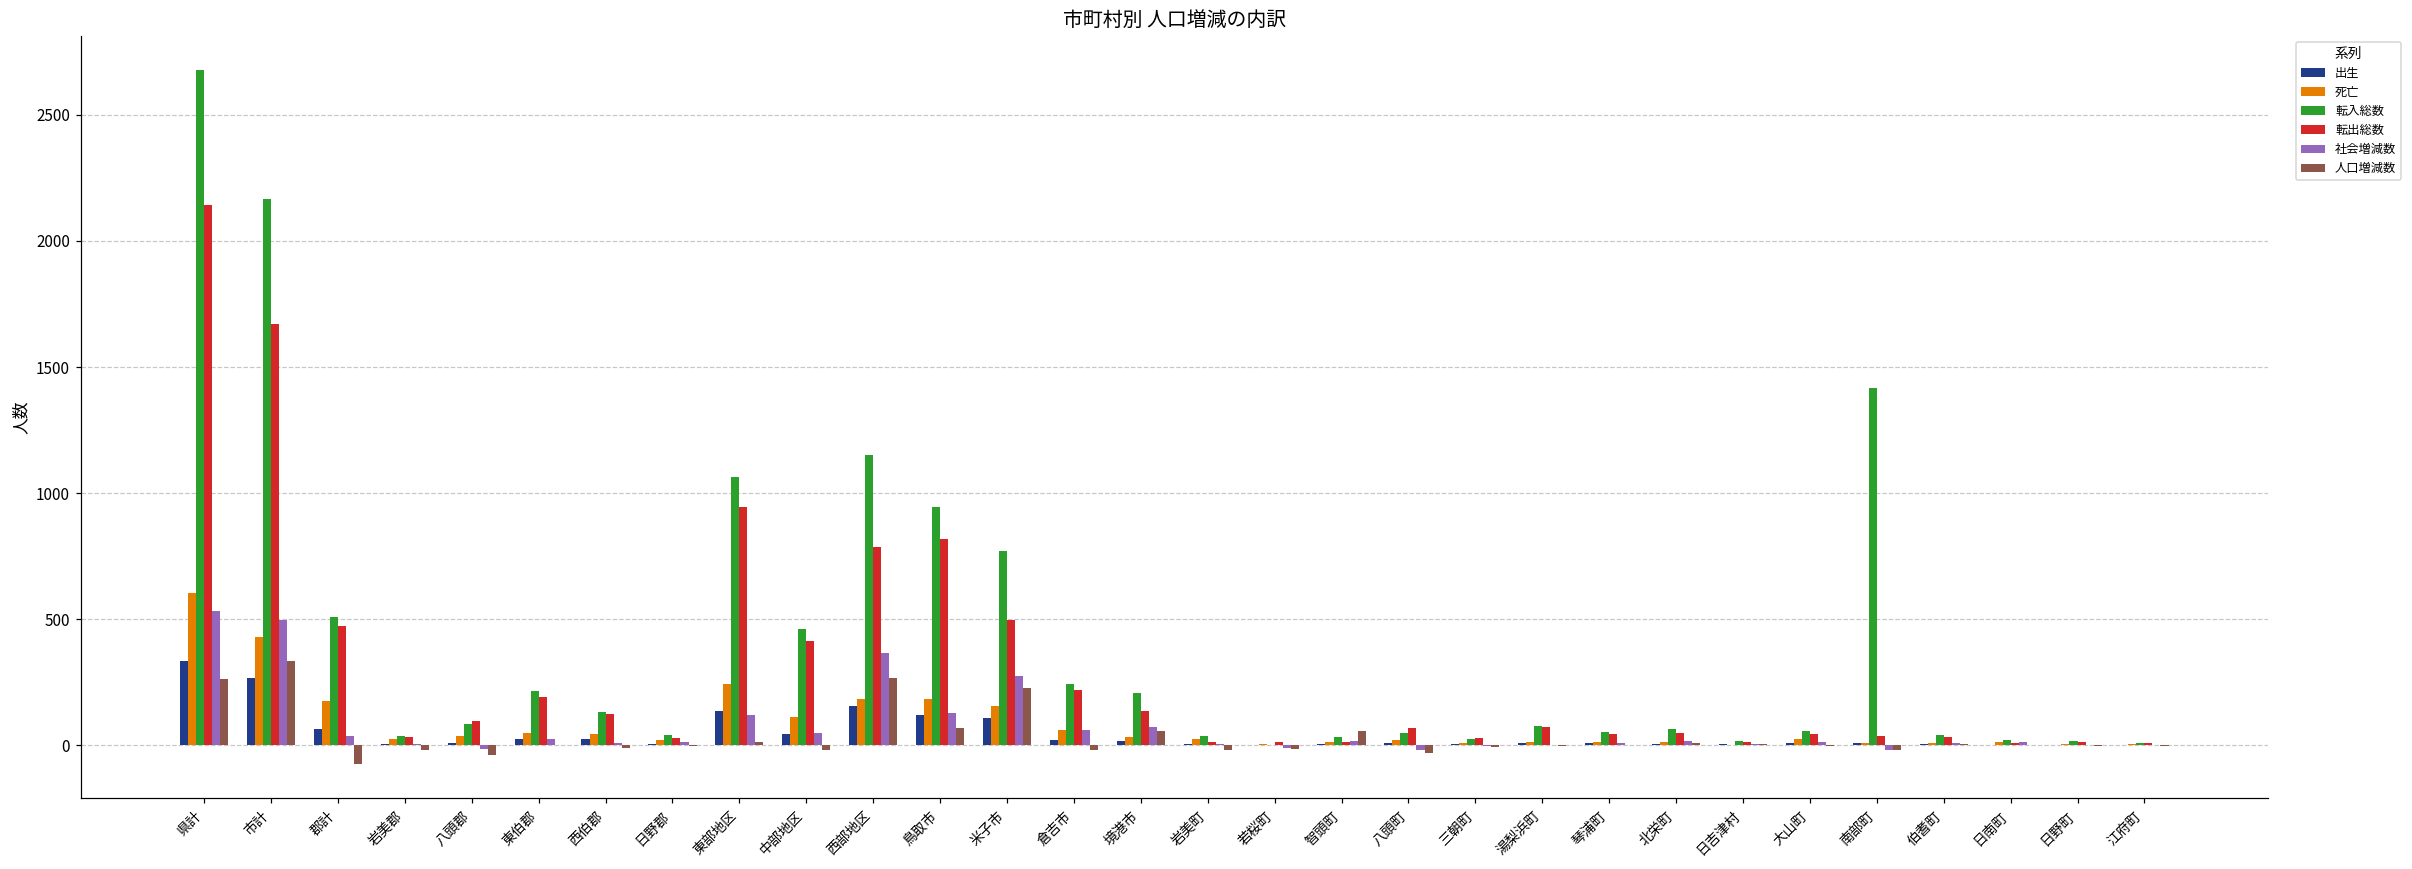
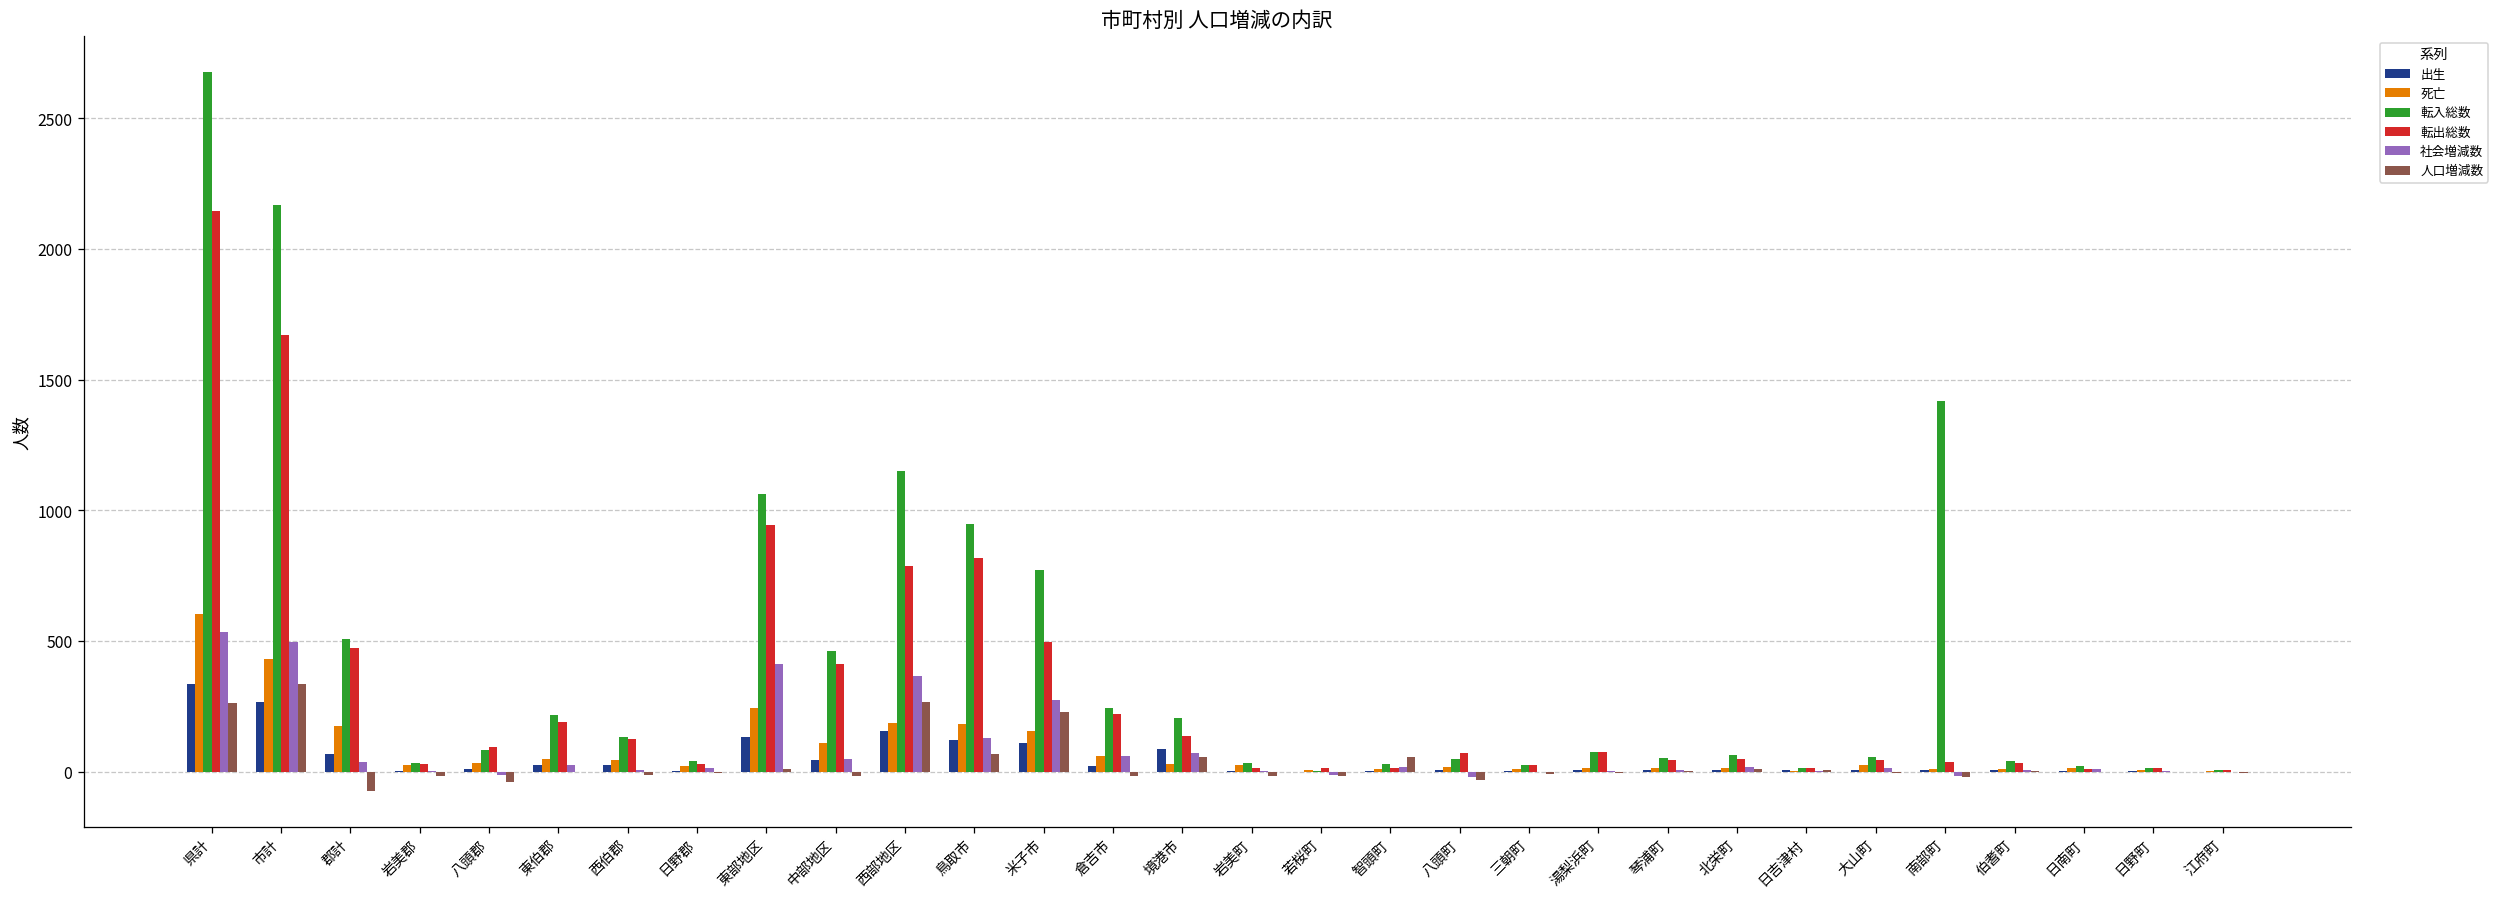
社会増減数, 東部地区: 120 -> 410
出生, 境港市: 20 -> 90
